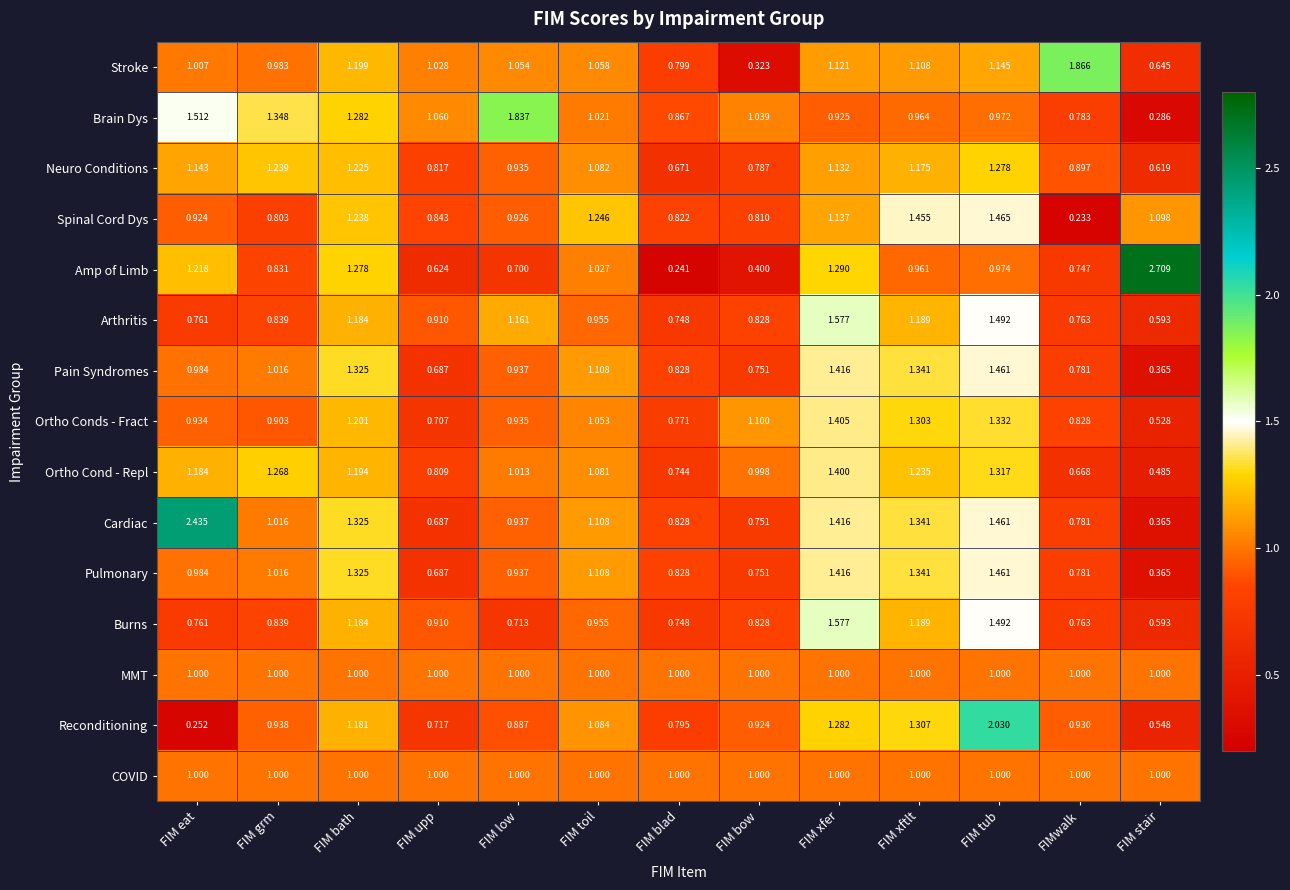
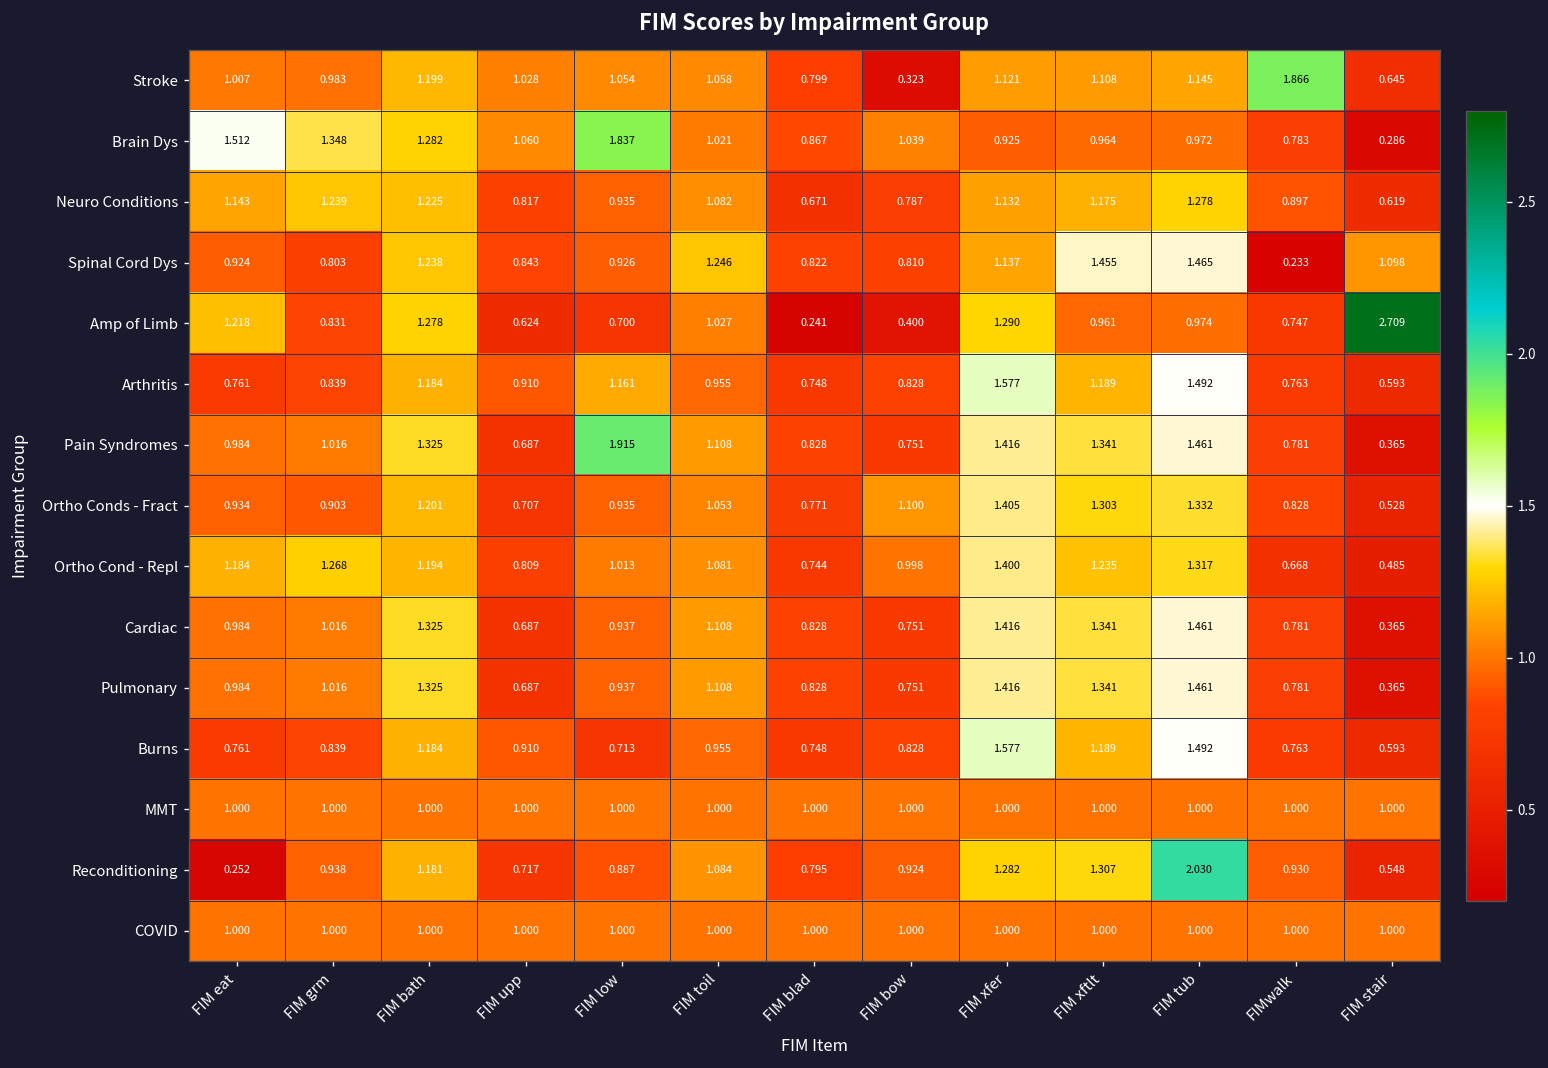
Pain Syndromes, FIM low: 0.937 -> 1.915
Cardiac, FIM eat: 2.435 -> 0.984
